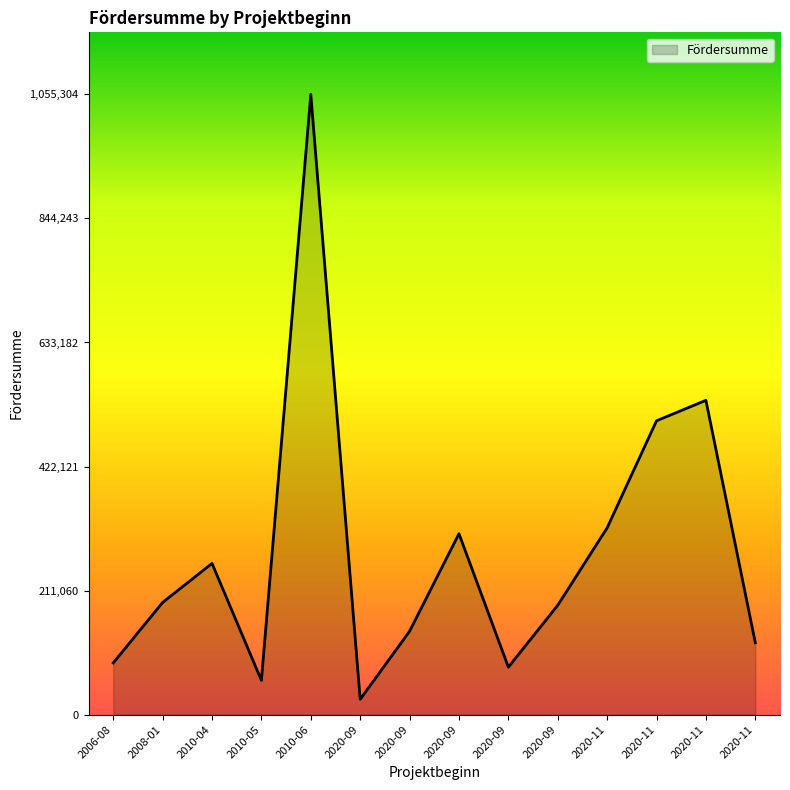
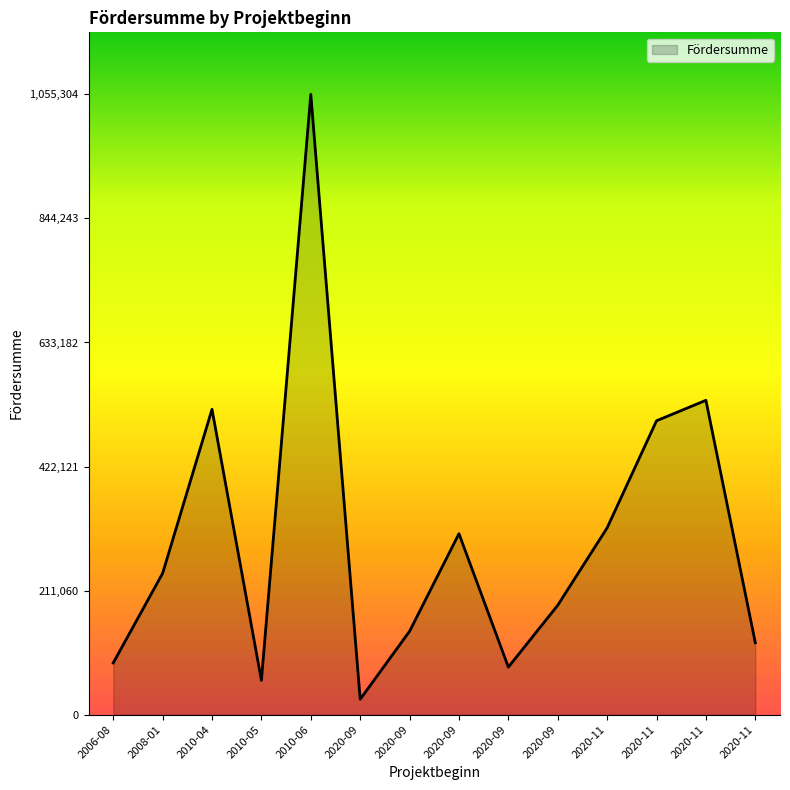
2008-01: 190,000 -> 240,000
2010-04: 260,000 -> 520,000
